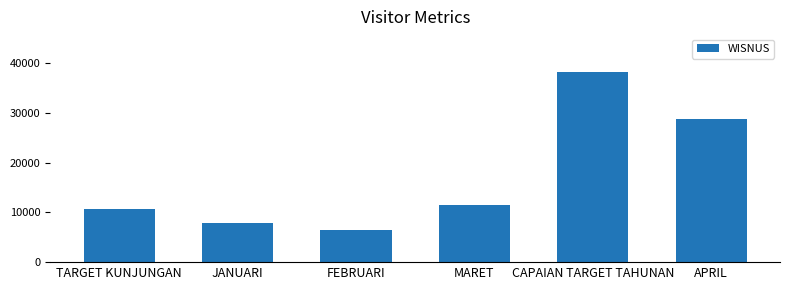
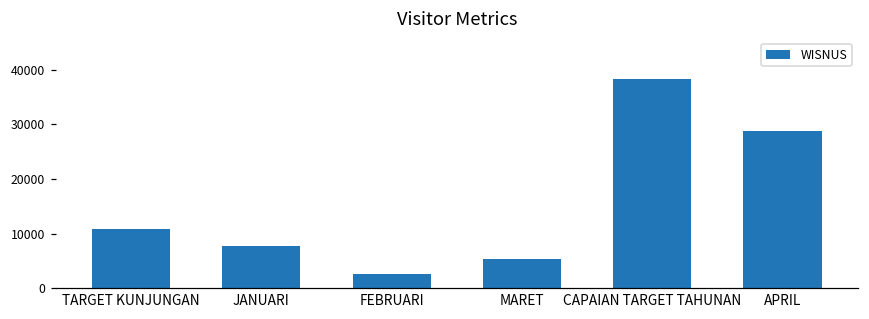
FEBRUARI: 6000 -> 3000
MARET: 12000 -> 5000
